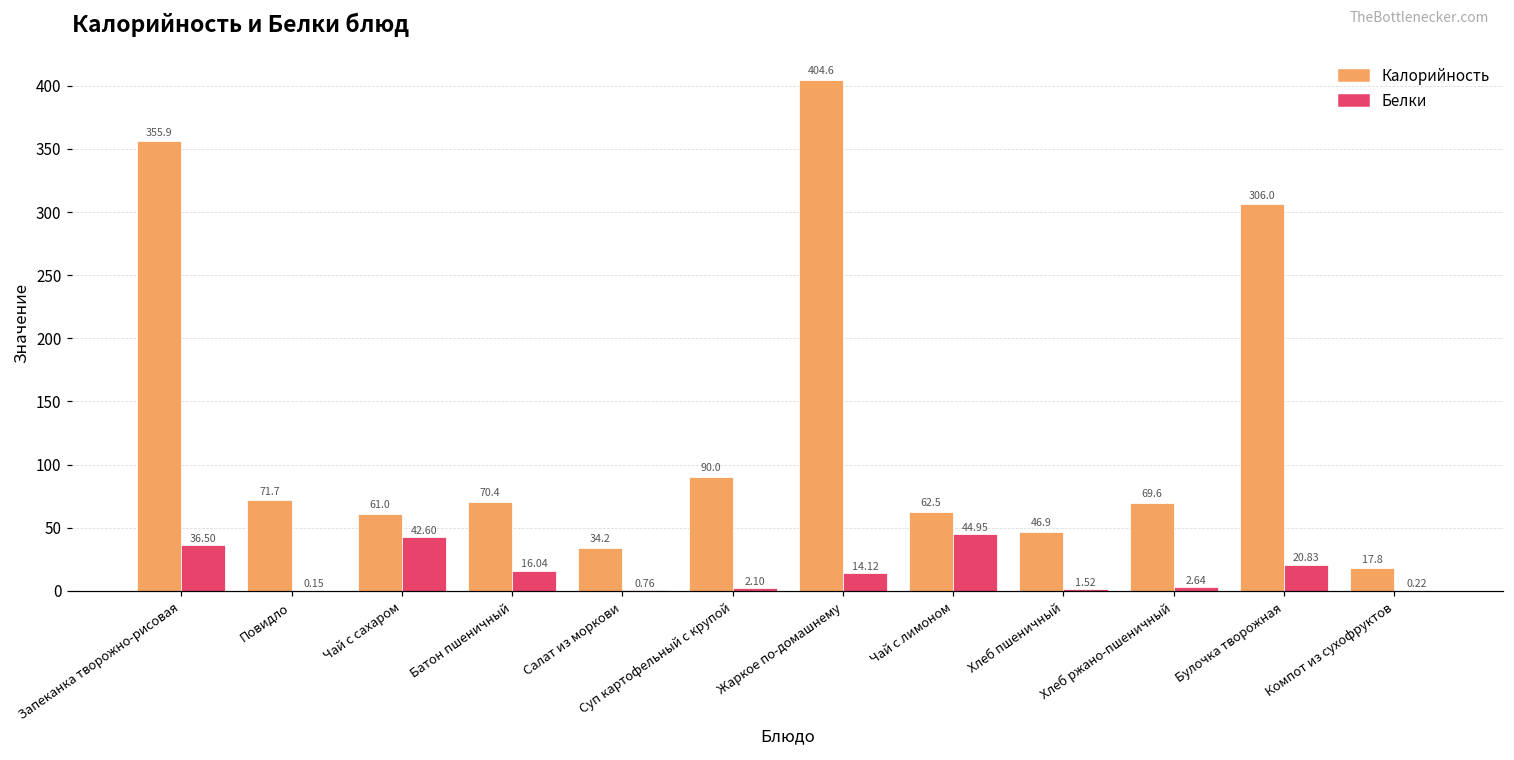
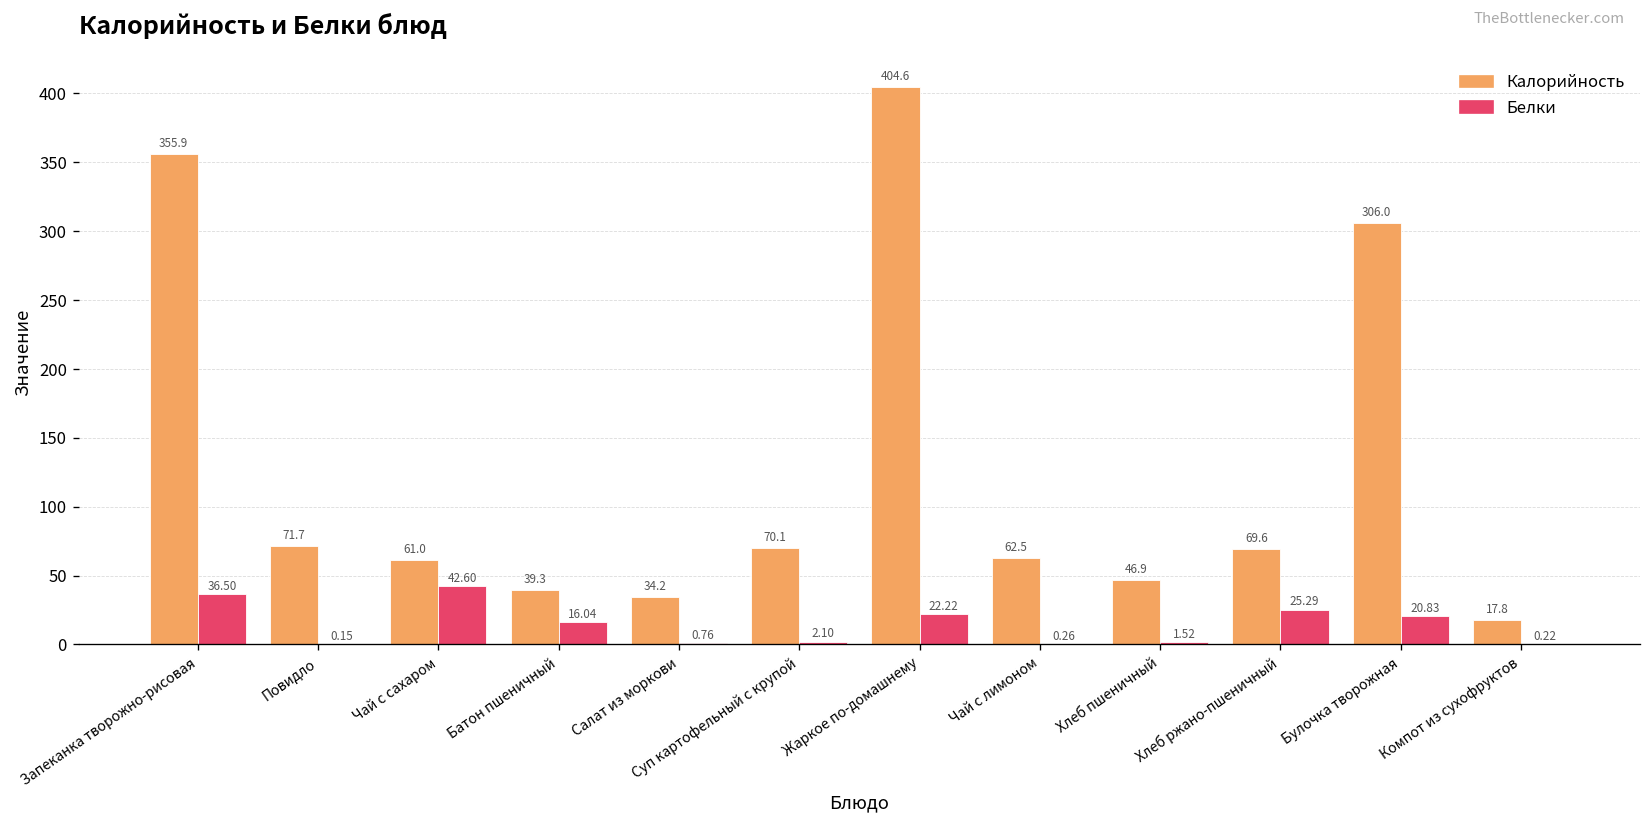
Калорийность, Батон пшеничный: 70.4 -> 39.3
Калорийность, Суп картофельный с крупой: 90.0 -> 70.1
Белки, Жаркое по-домашнему: 14.12 -> 22.22
Белки, Чай с лимоном: 44.95 -> 0.26
Белки, Хлеб ржано-пшеничный: 2.64 -> 25.29
